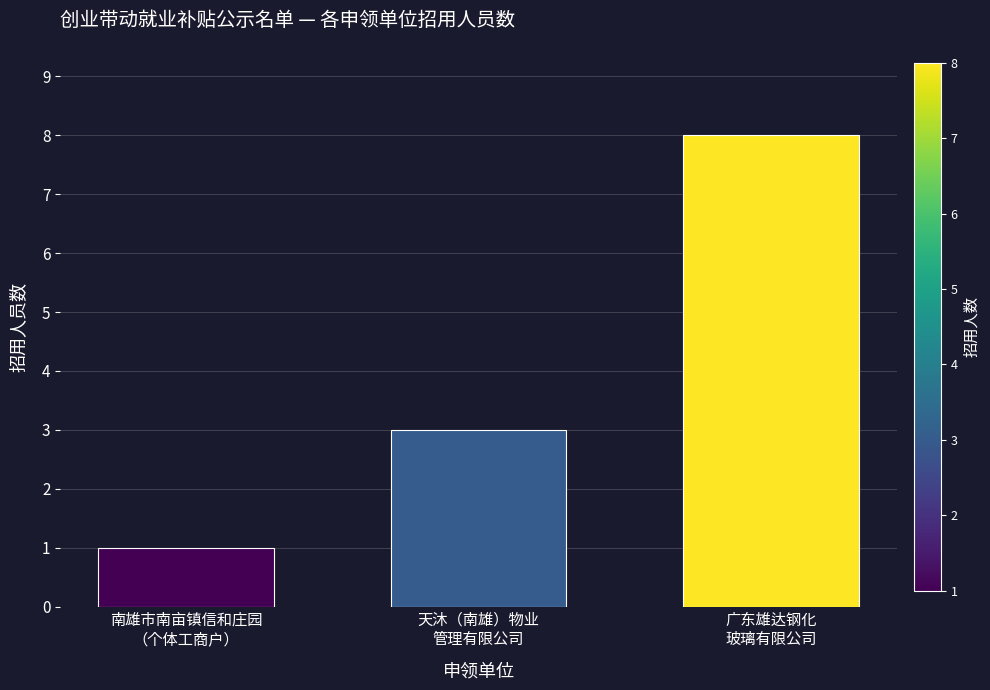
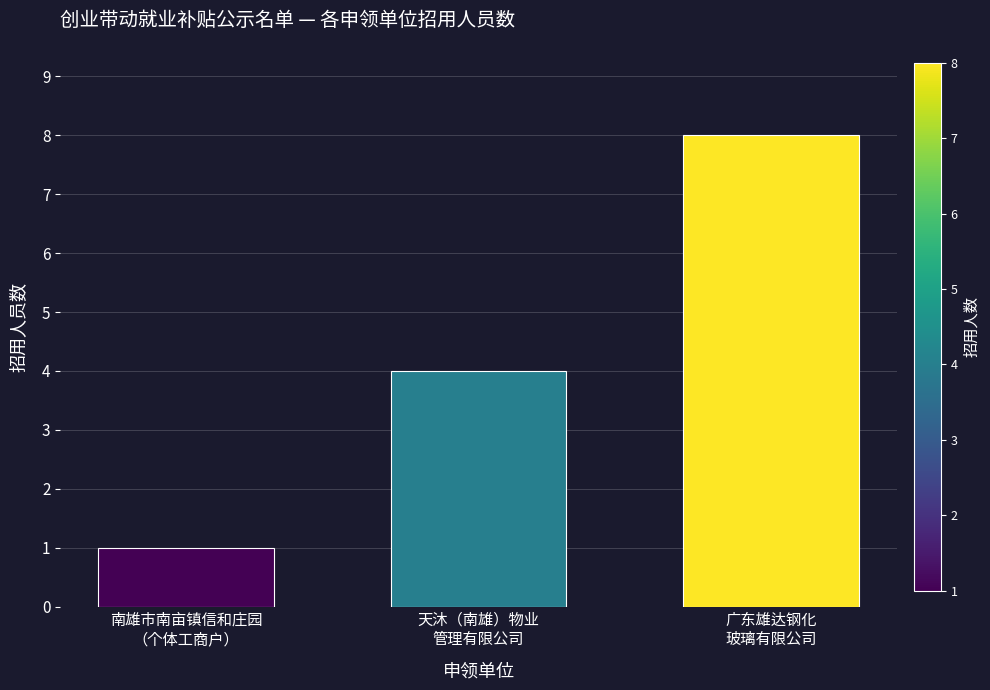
天沐（南雄）物业 管理有限公司: 3 -> 4
